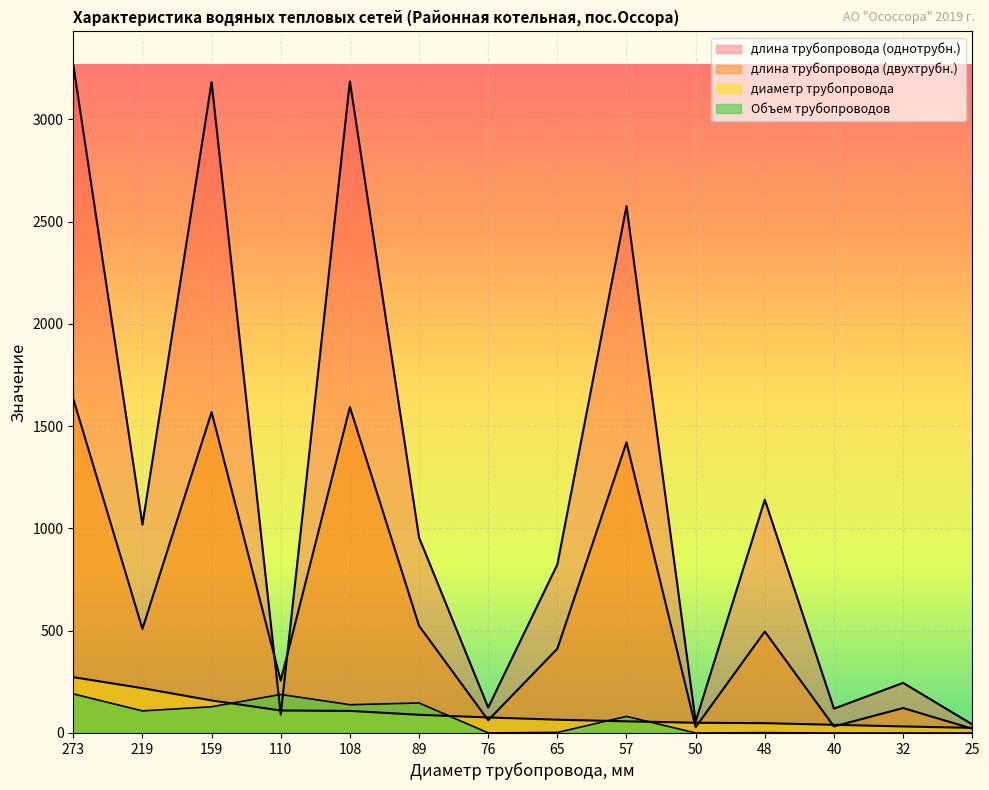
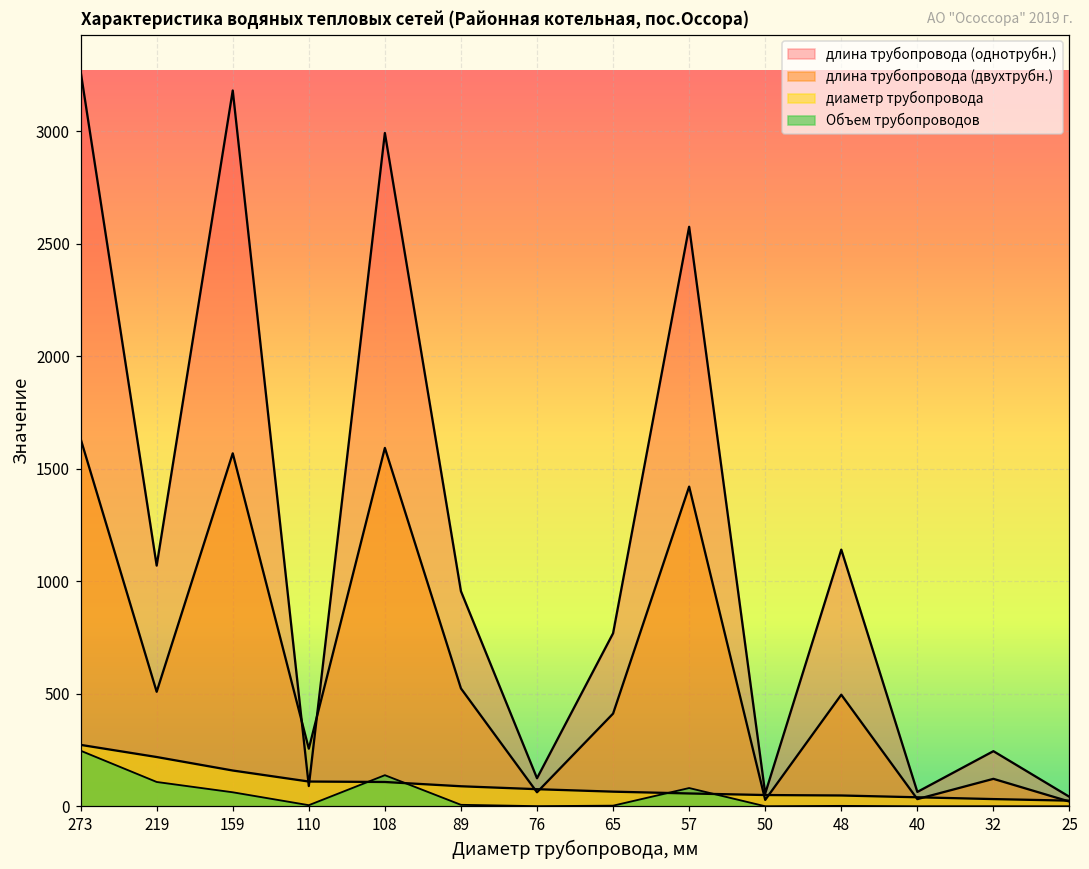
Объем трубопроводов, 273: 190 -> 250
длина трубопровода (однотрубн.), 219: 1020 -> 1070
Объем трубопроводов, 159: 130 -> 60
Объем трубопроводов, 110: 190 -> 0
длина трубопровода (однотрубн.), 108: 3190 -> 2990
Объем трубопроводов, 89: 150 -> 10
длина трубопровода (однотрубн.), 65: 820 -> 770
длина трубопровода (однотрубн.), 40: 120 -> 60
